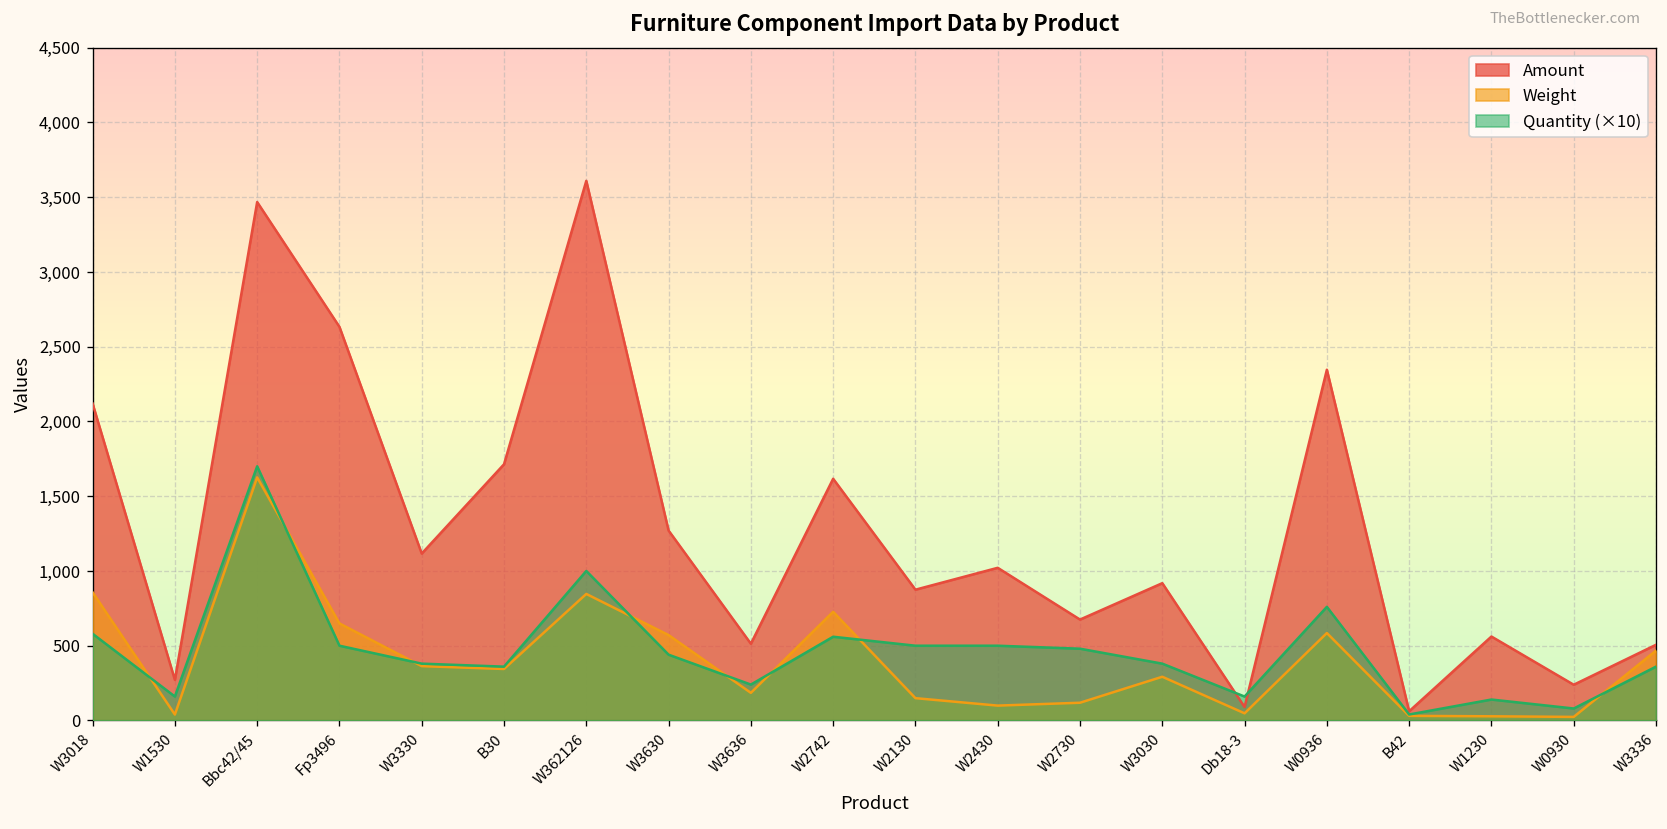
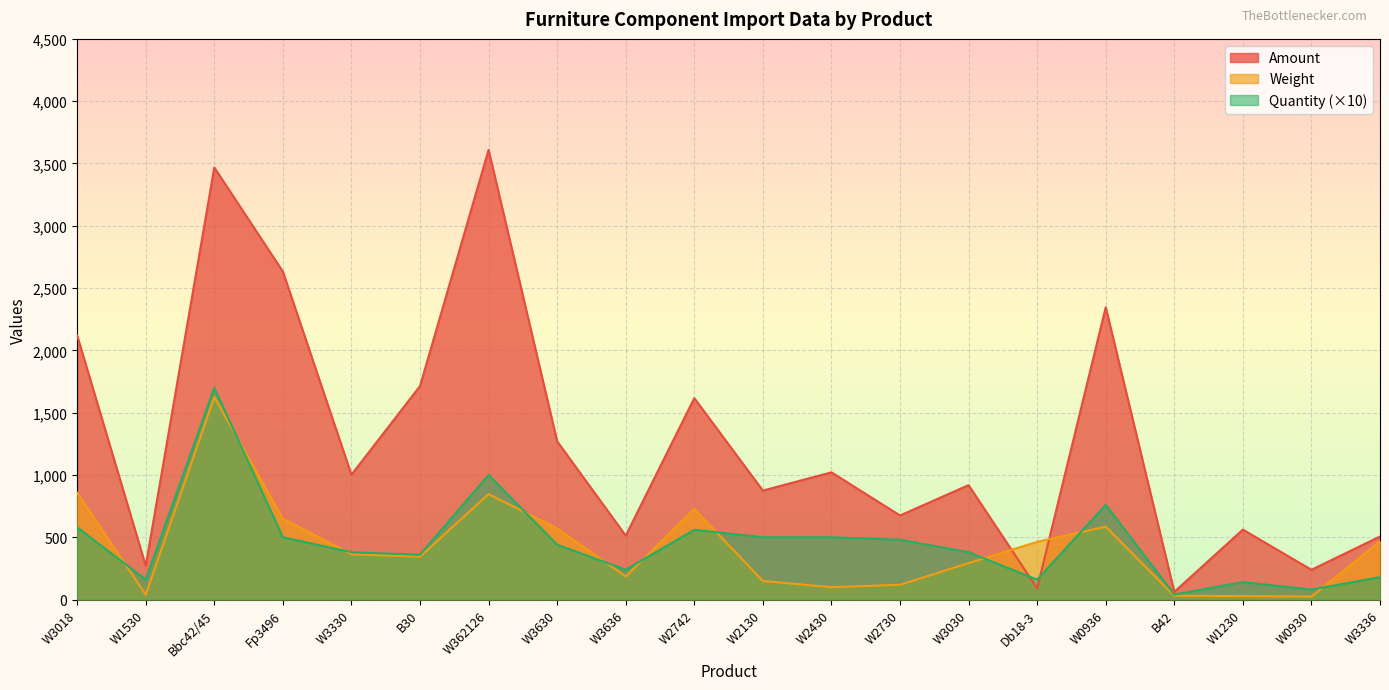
Amount, W3330: 1,120 -> 1,000
Weight, Db18-3: 50 -> 460
Quantity (×10), W3336: 360 -> 180
